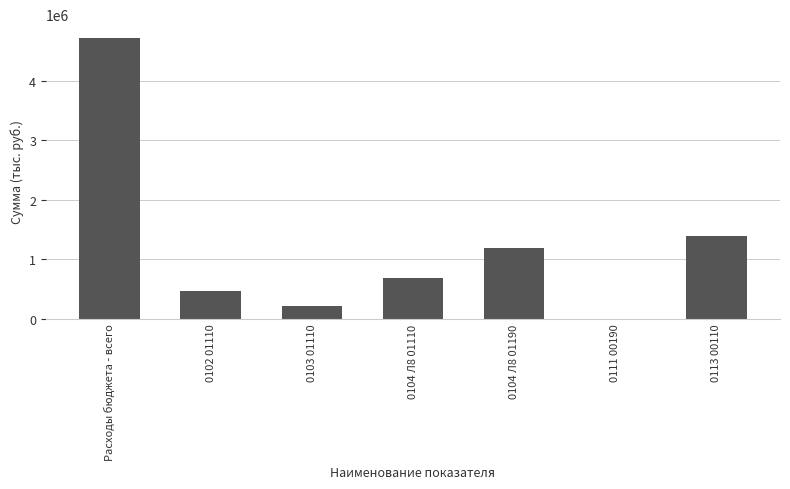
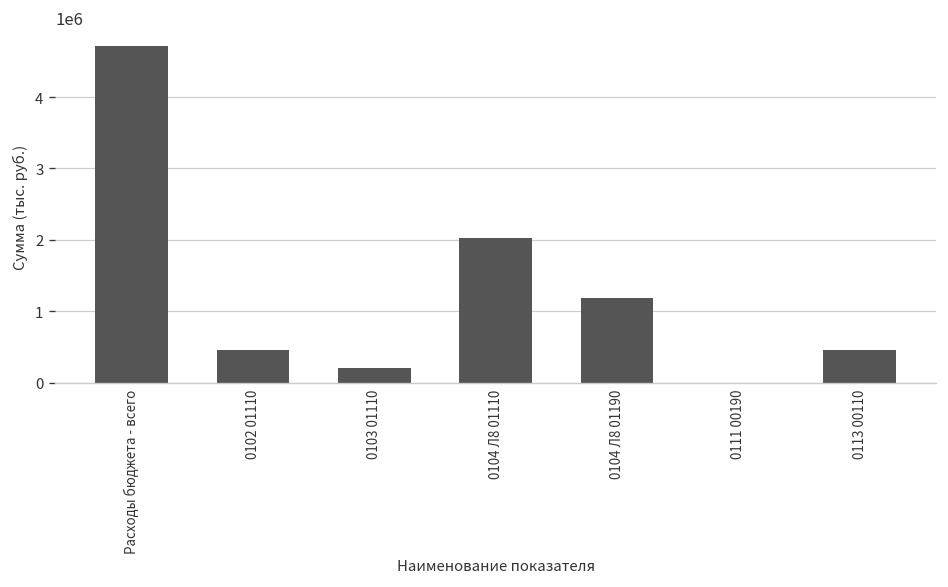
0104 Л8 01110: 700000 -> 2000000
0113 00110: 1400000 -> 500000
